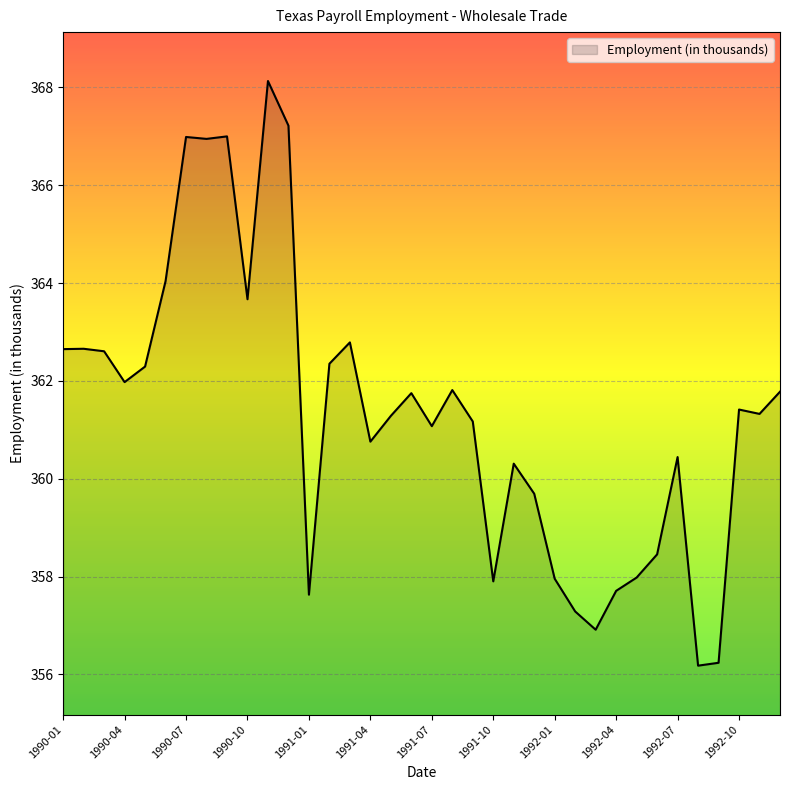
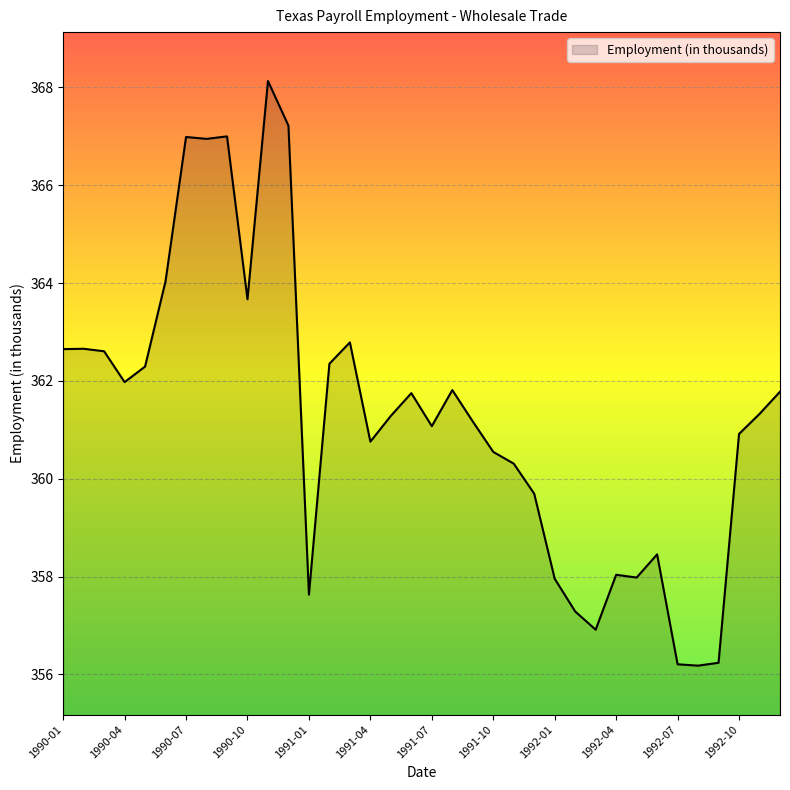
1991-10: 357.9 -> 360.5
1992-04: 357.7 -> 358.0
1992-07: 360.4 -> 356.2
1992-10: 361.4 -> 360.9
